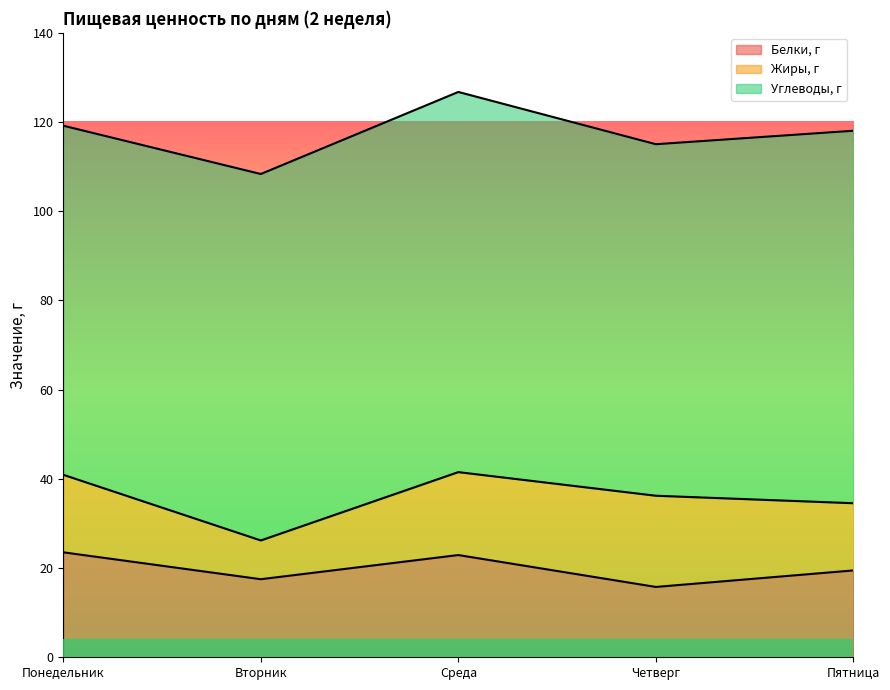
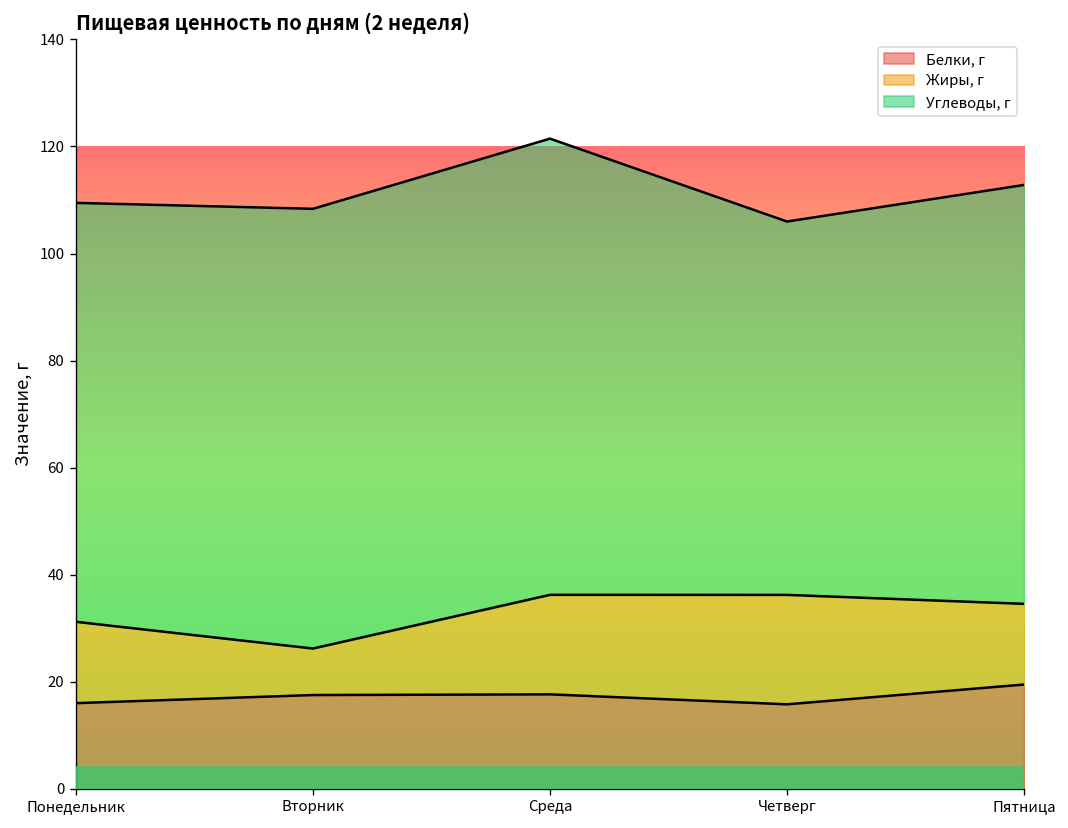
Белки, г, Понедельник: 24 -> 16
Жиры, г, Понедельник: 17 -> 15
Белки, г, Среда: 23 -> 18
Углеводы, г, Четверг: 79 -> 70
Углеводы, г, Пятница: 84 -> 78
